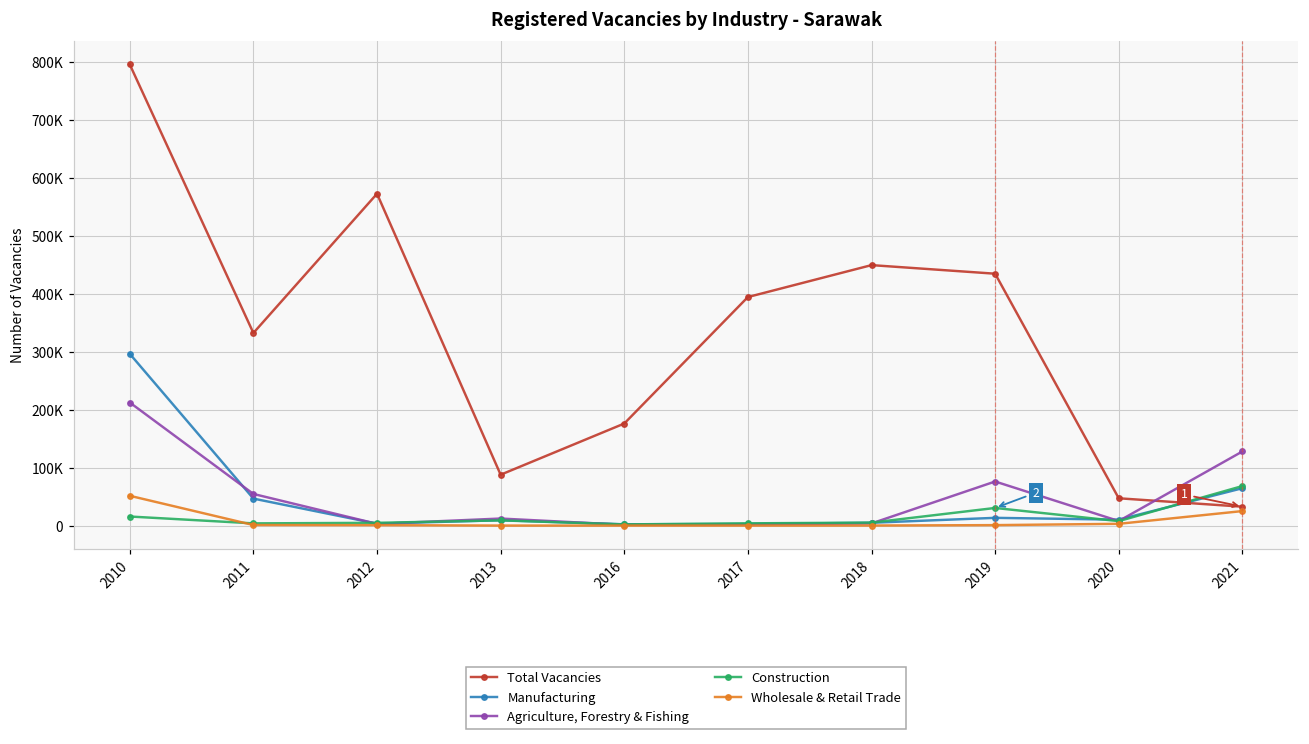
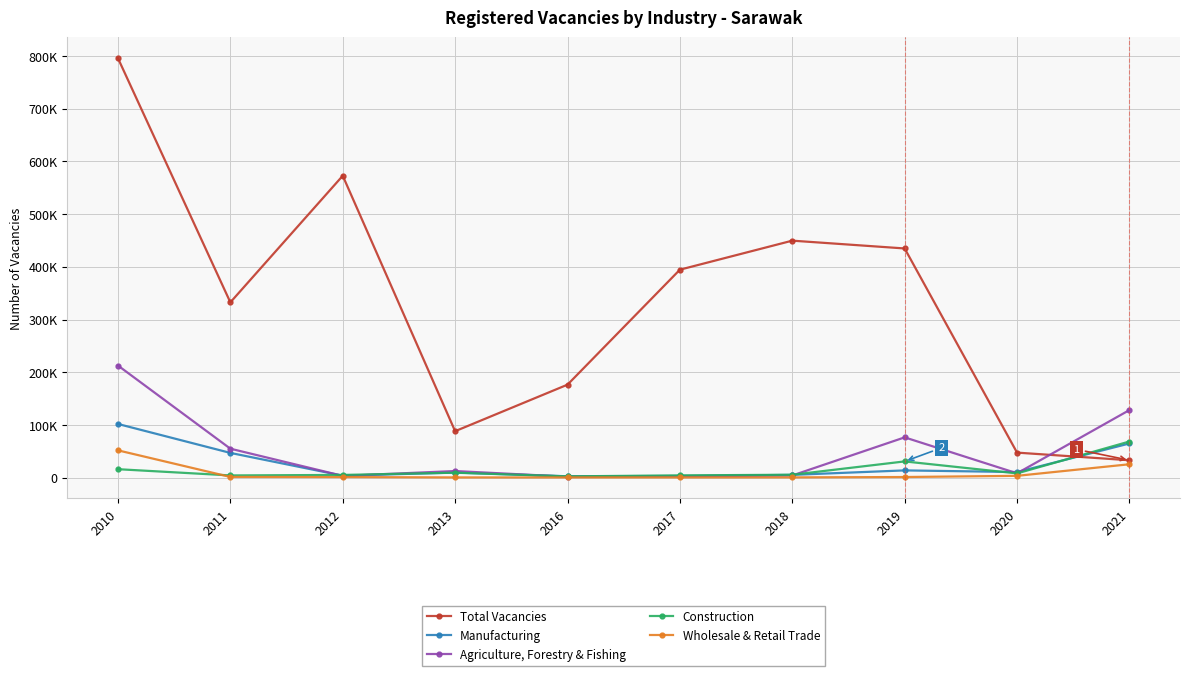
Manufacturing, 2010: 300000 -> 100000
